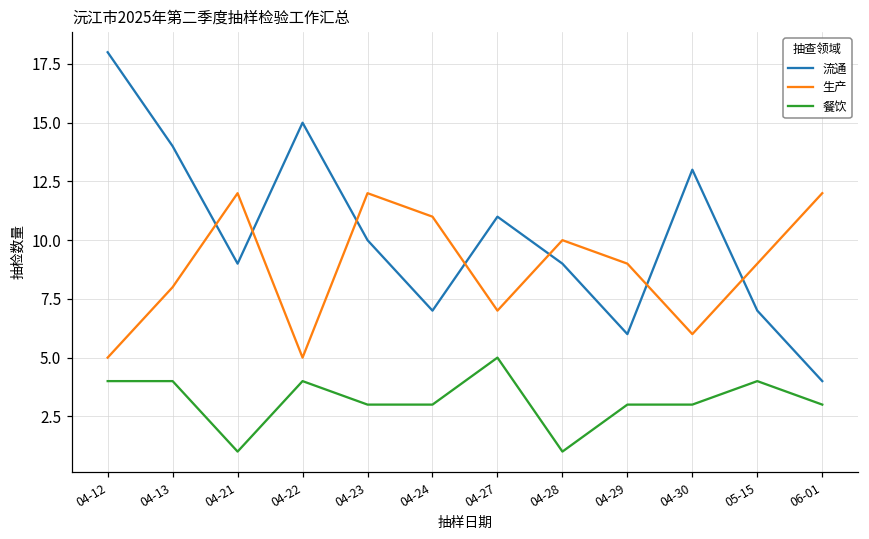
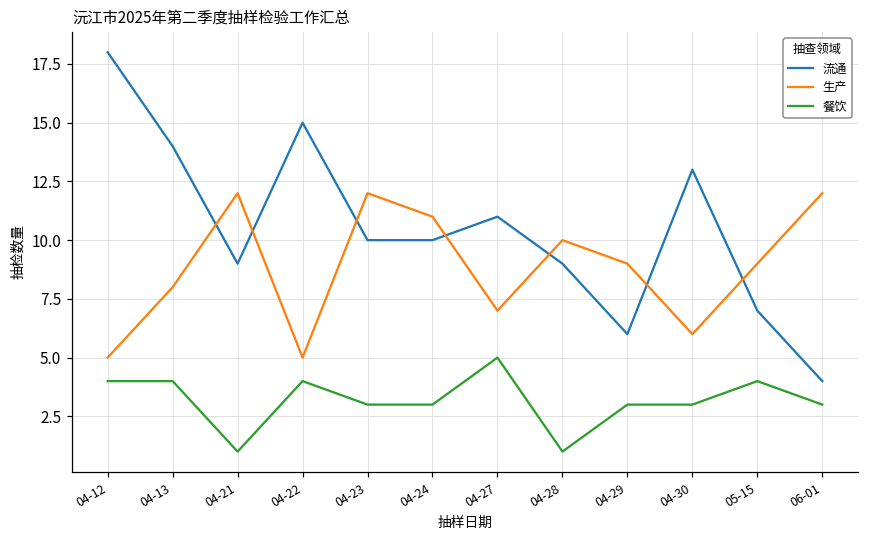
流通, 04-24: 7 -> 10
